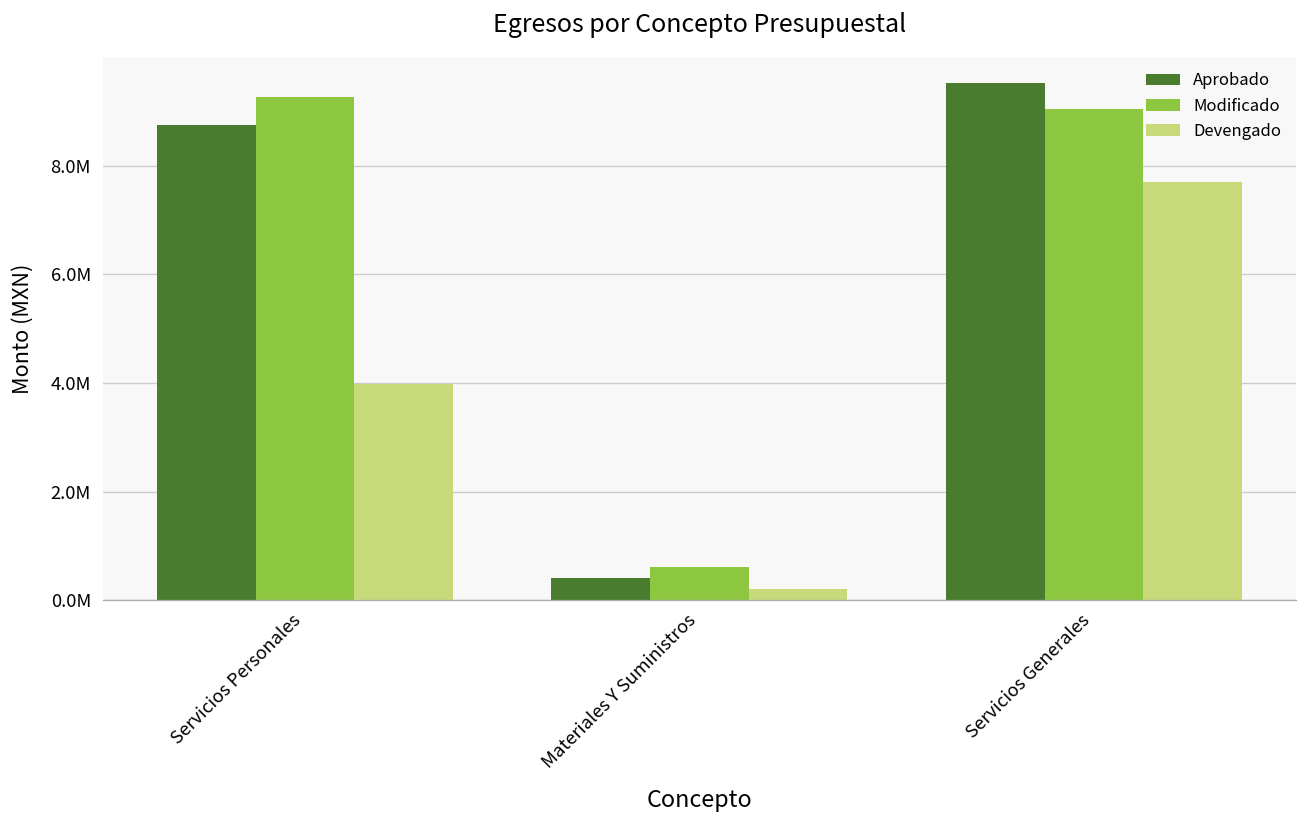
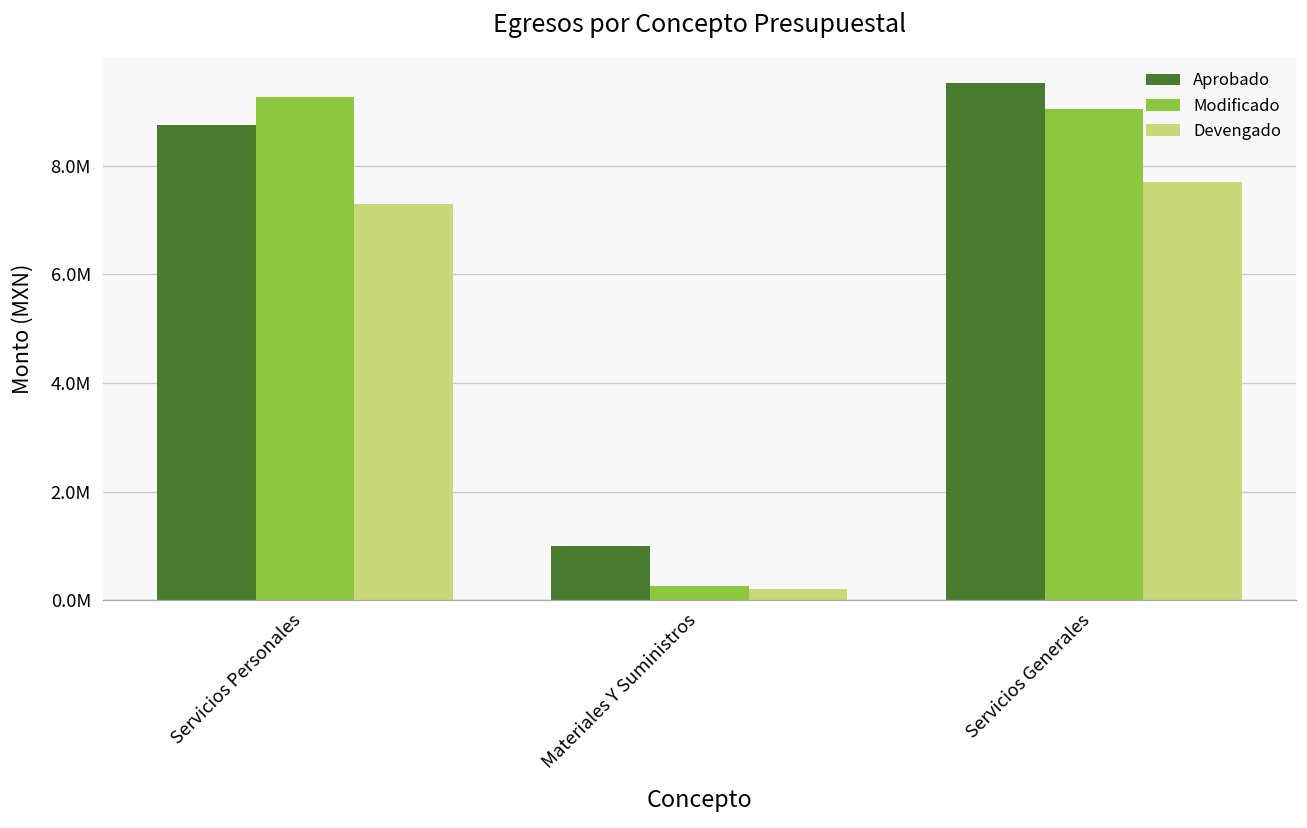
Devengado, Servicios Personales: 4000000 -> 7300000
Aprobado, Materiales Y Suministros: 400000 -> 1000000
Modificado, Materiales Y Suministros: 600000 -> 300000
